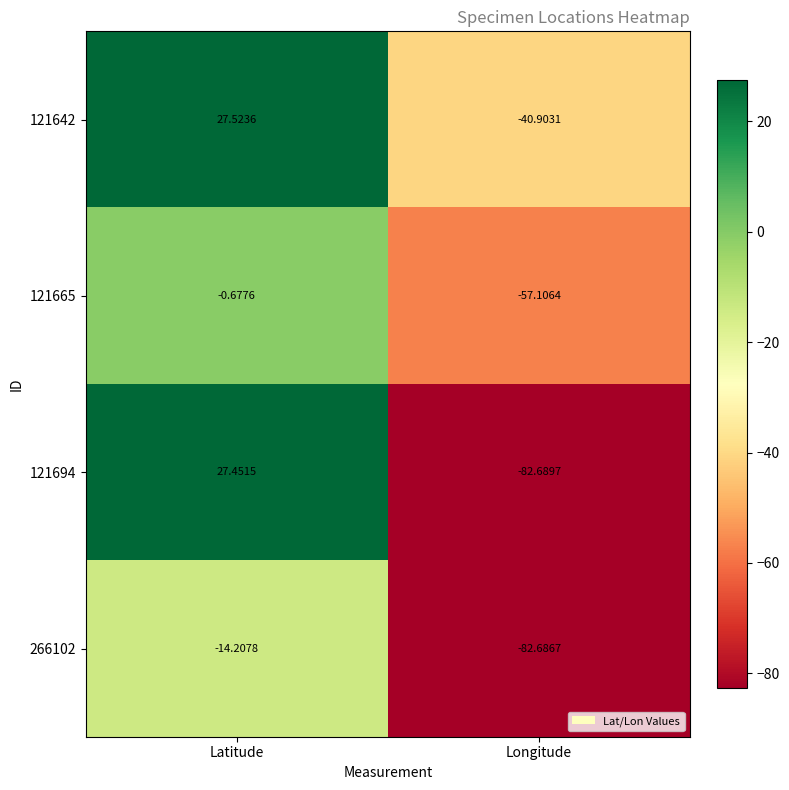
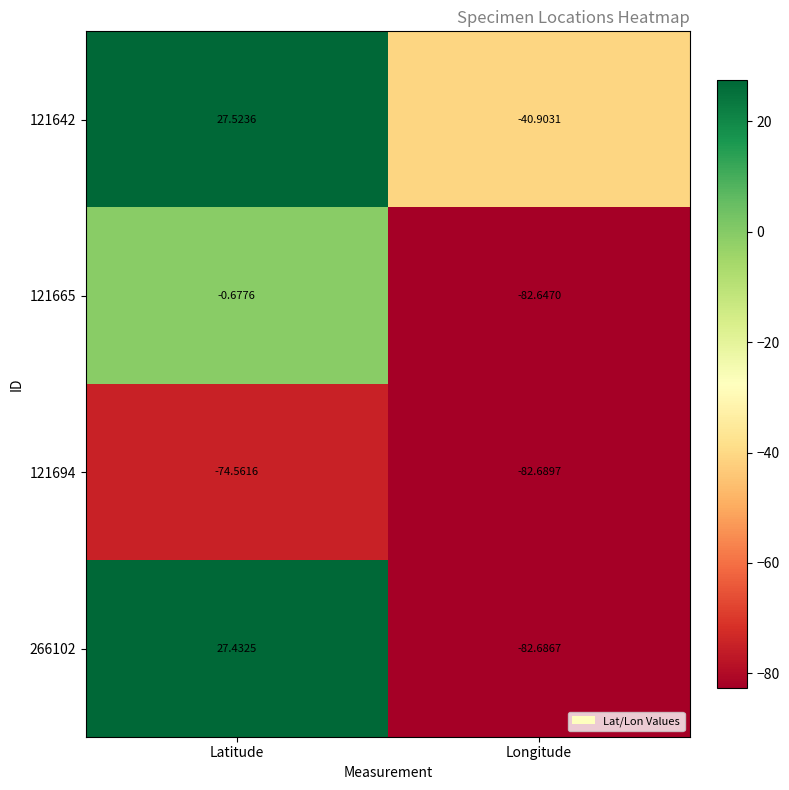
121665, Longitude: -57.1064 -> -82.6470
121694, Latitude: 27.4515 -> -74.5616
266102, Latitude: -14.2078 -> 27.4325
